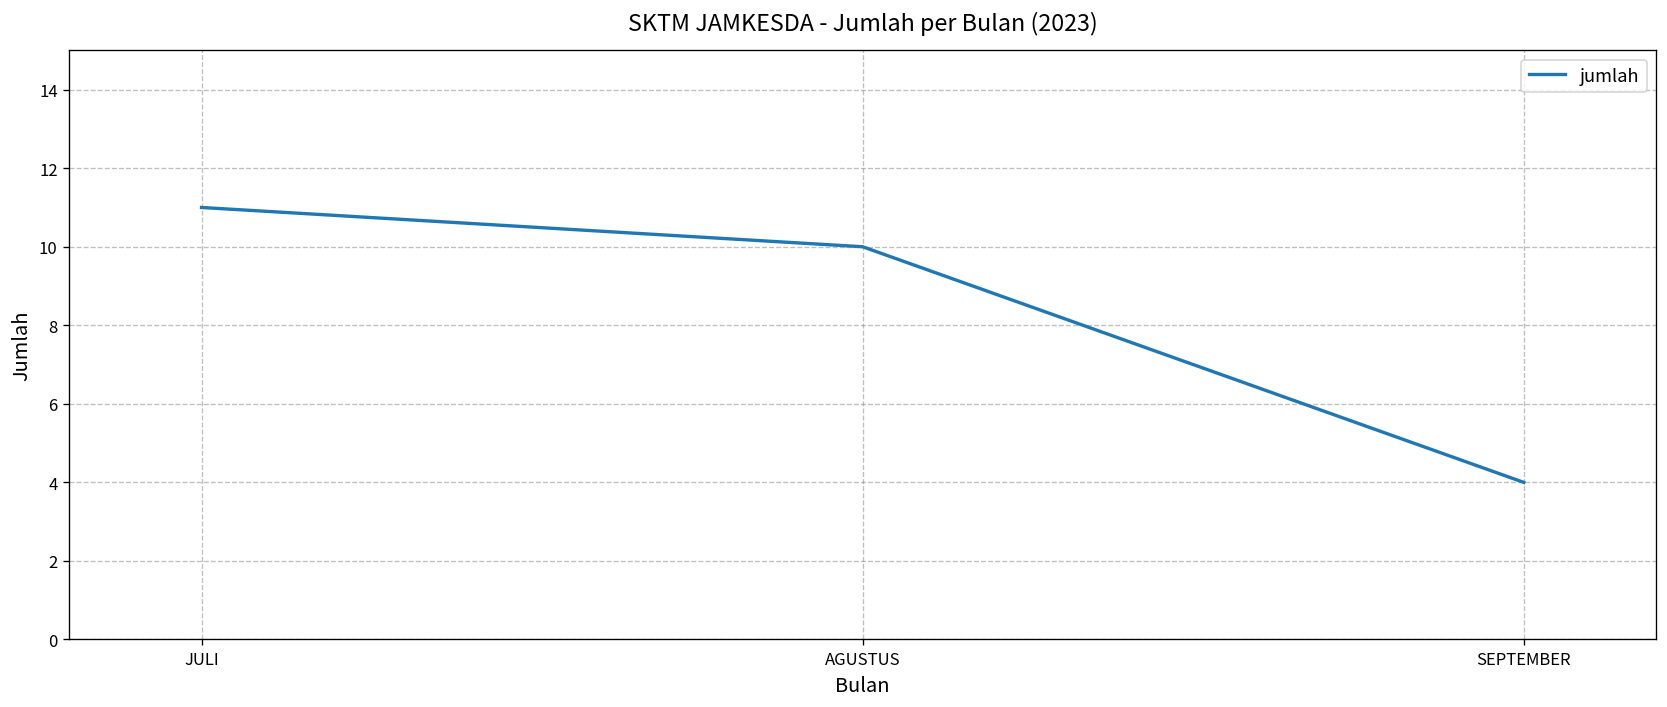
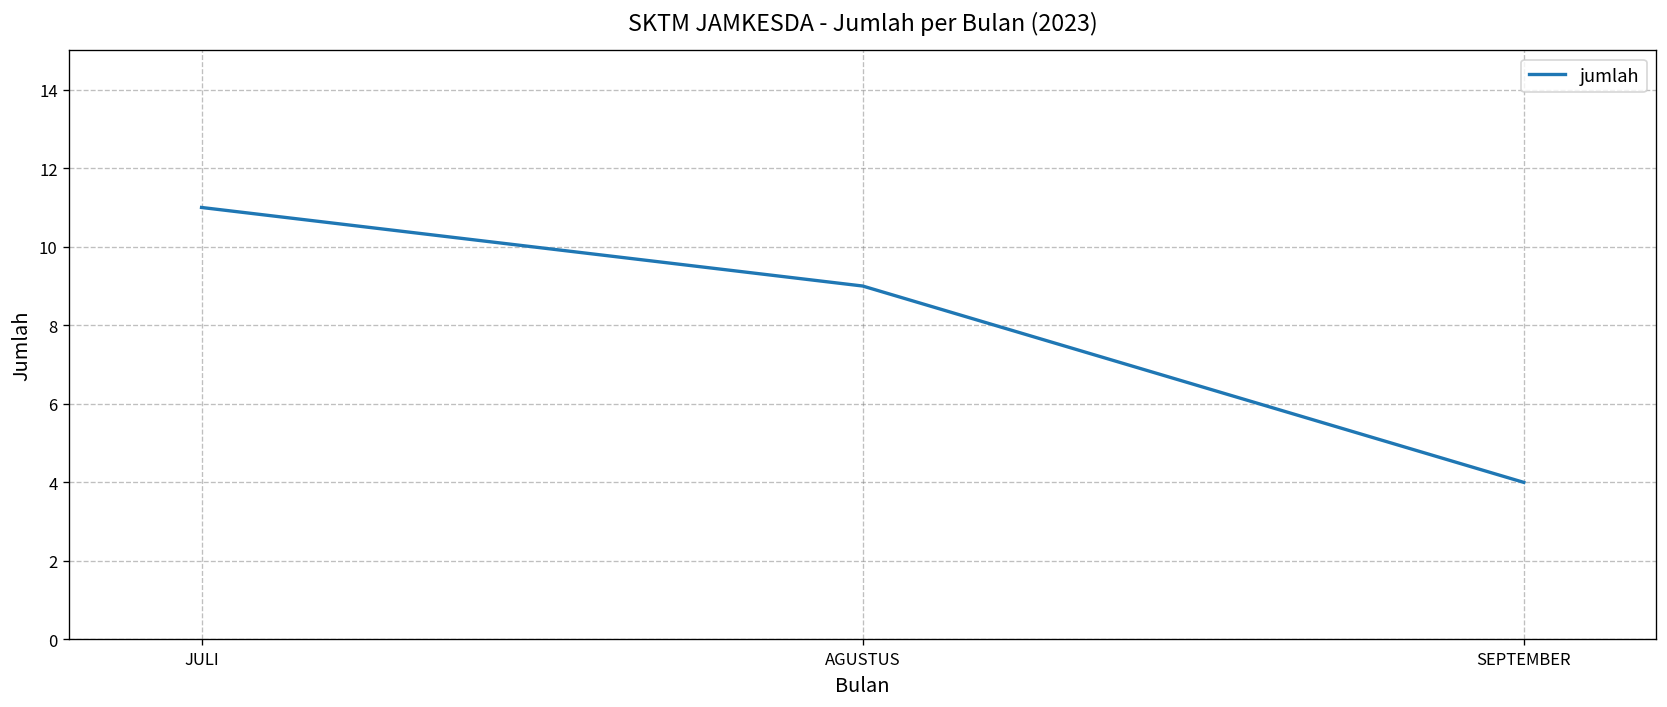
AGUSTUS: 10 -> 9
